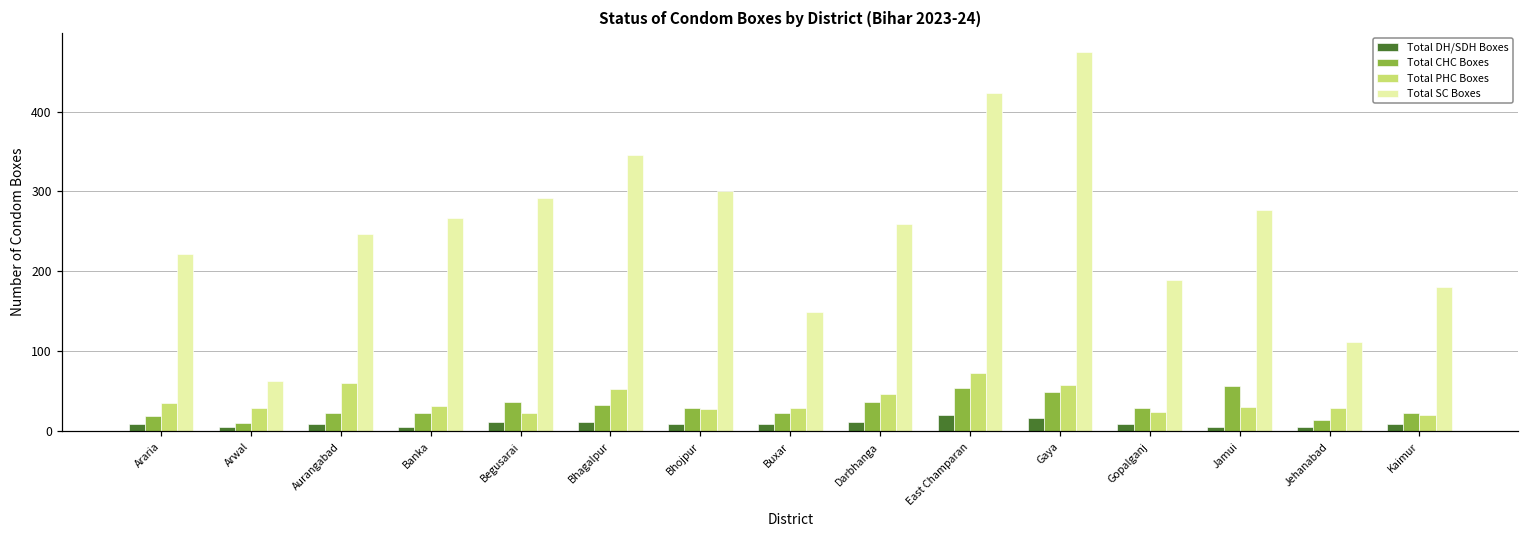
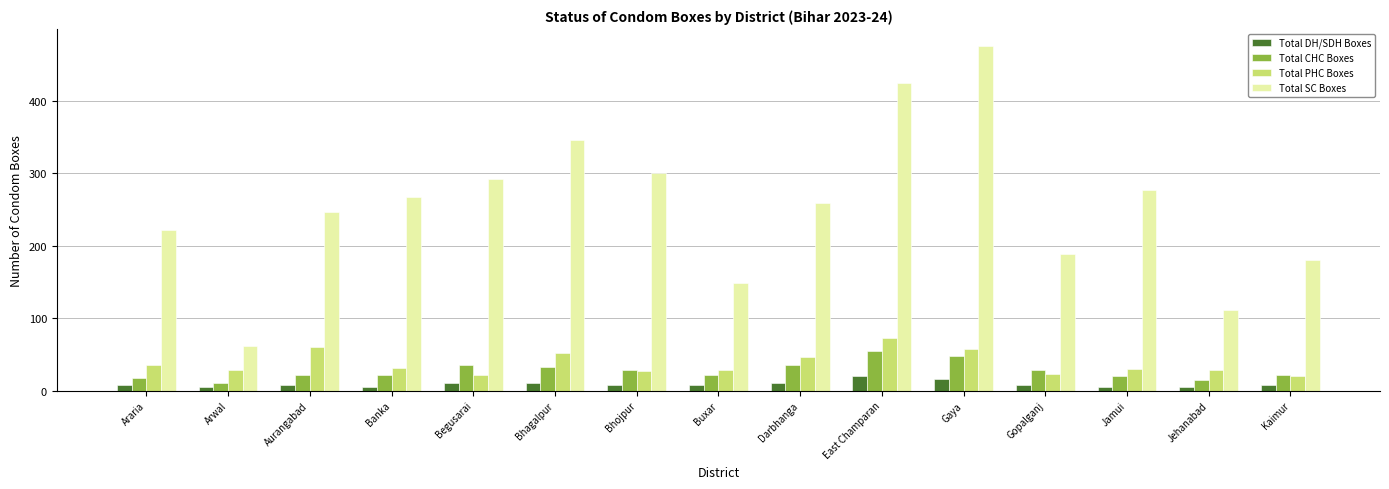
Total CHC Boxes, Jamui: 60 -> 20
